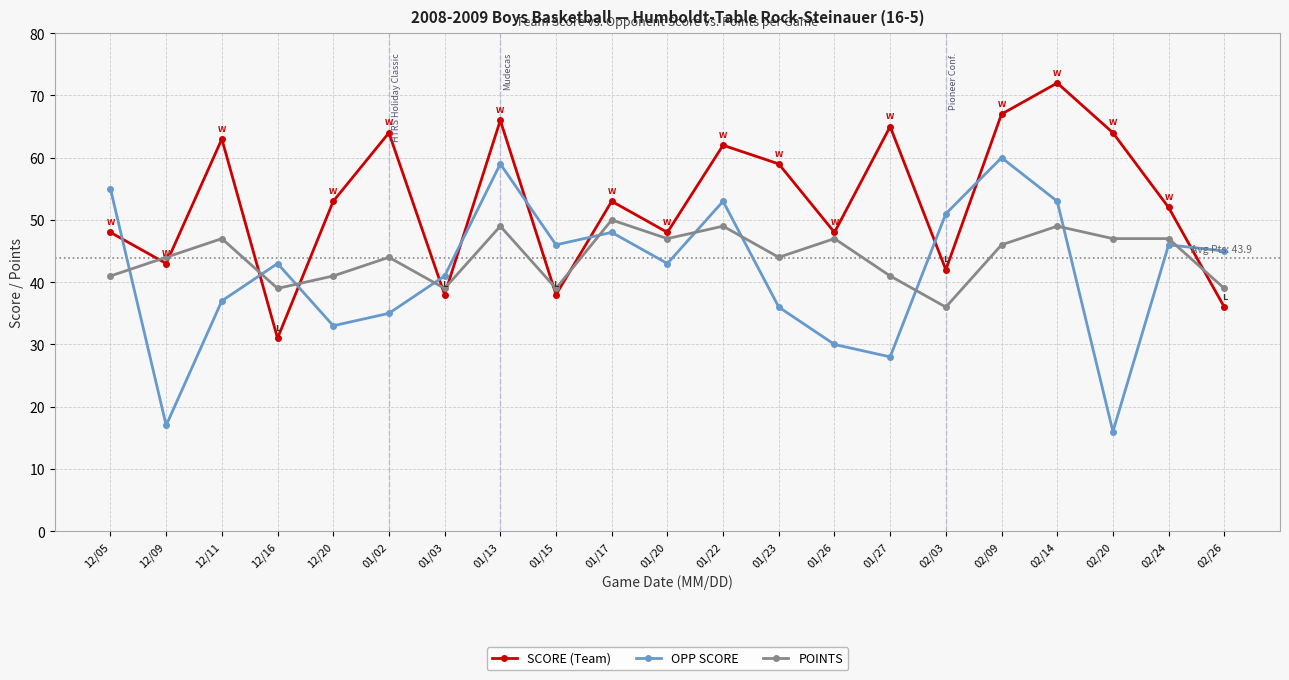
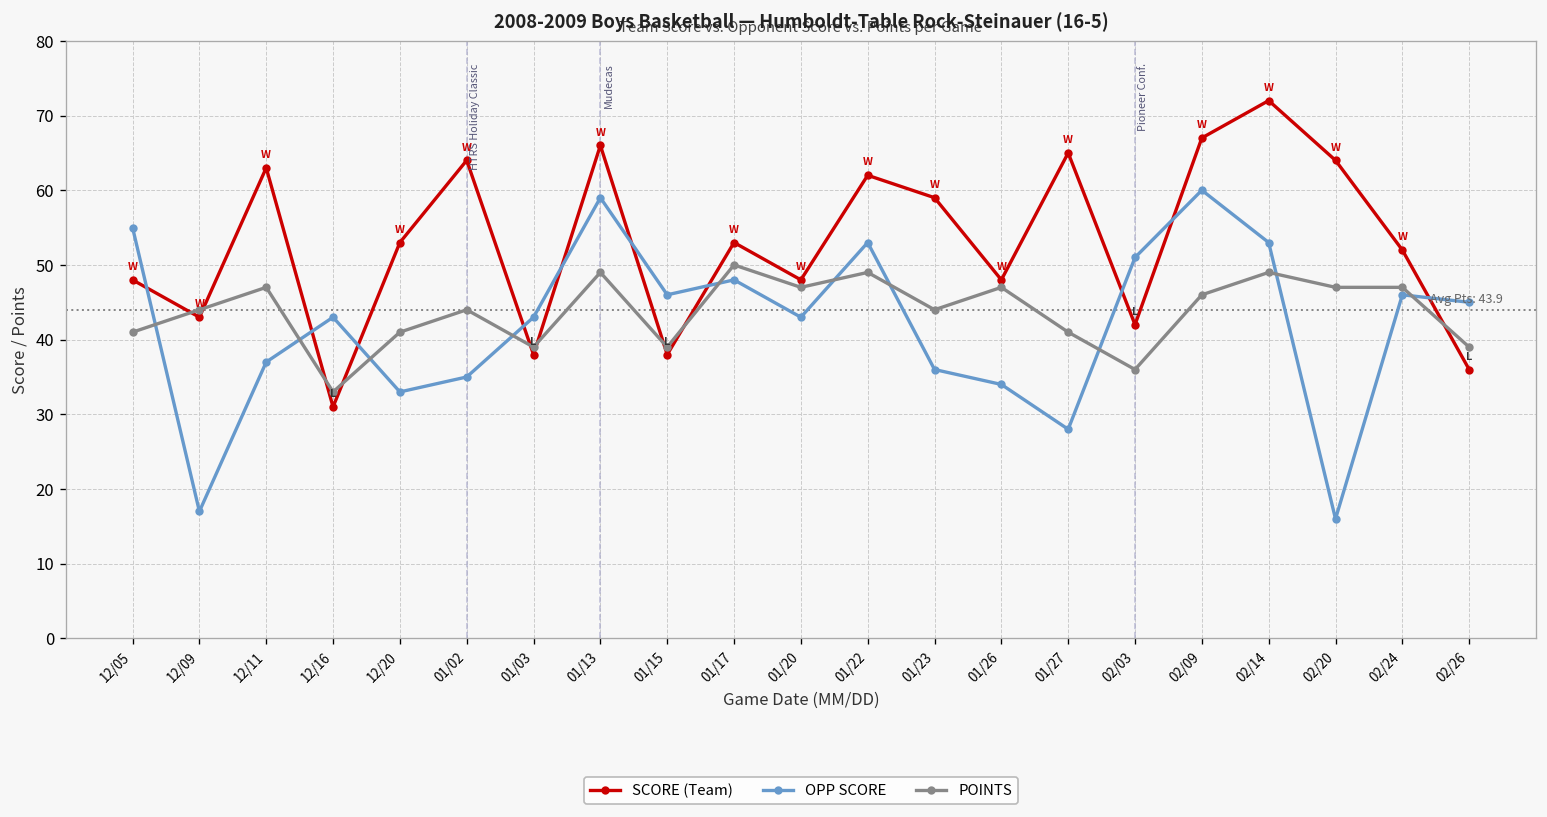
POINTS, 12/16: 39 -> 33
OPP SCORE, 01/03: 41 -> 43
OPP SCORE, 01/26: 30 -> 34
